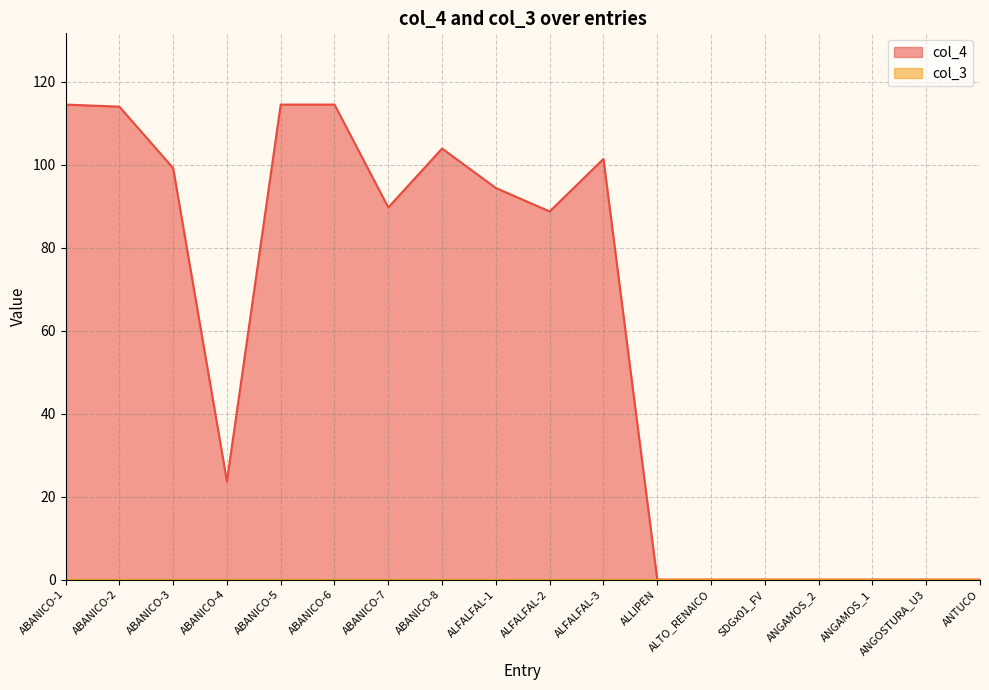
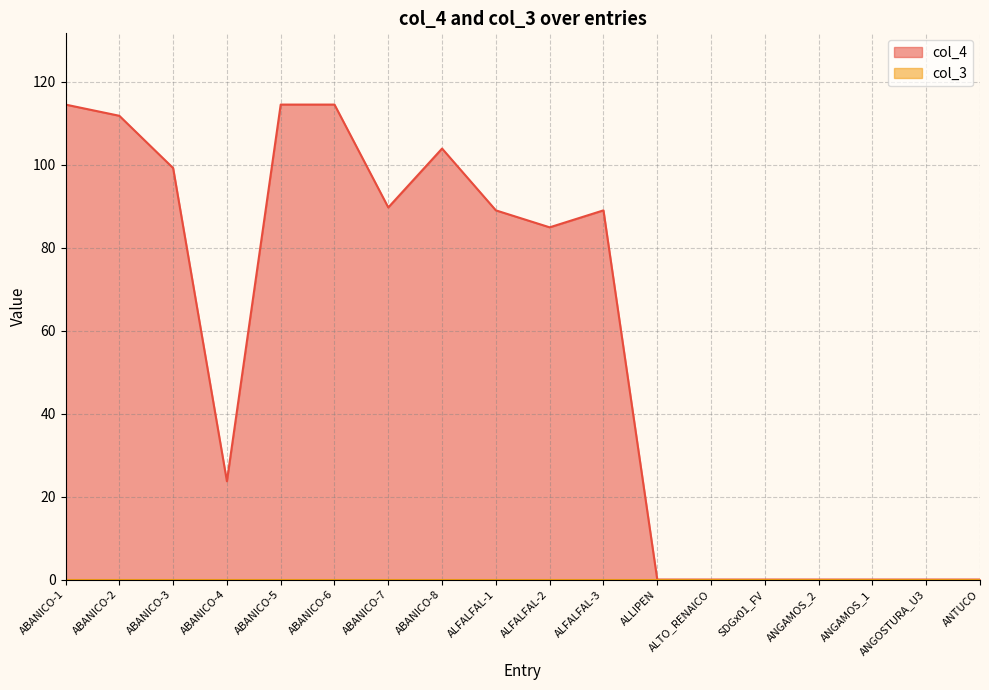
col_4, ABANICO-2: 114 -> 112
col_4, ALFALFAL-1: 94 -> 89
col_4, ALFALFAL-2: 89 -> 85
col_4, ALFALFAL-3: 101 -> 89
